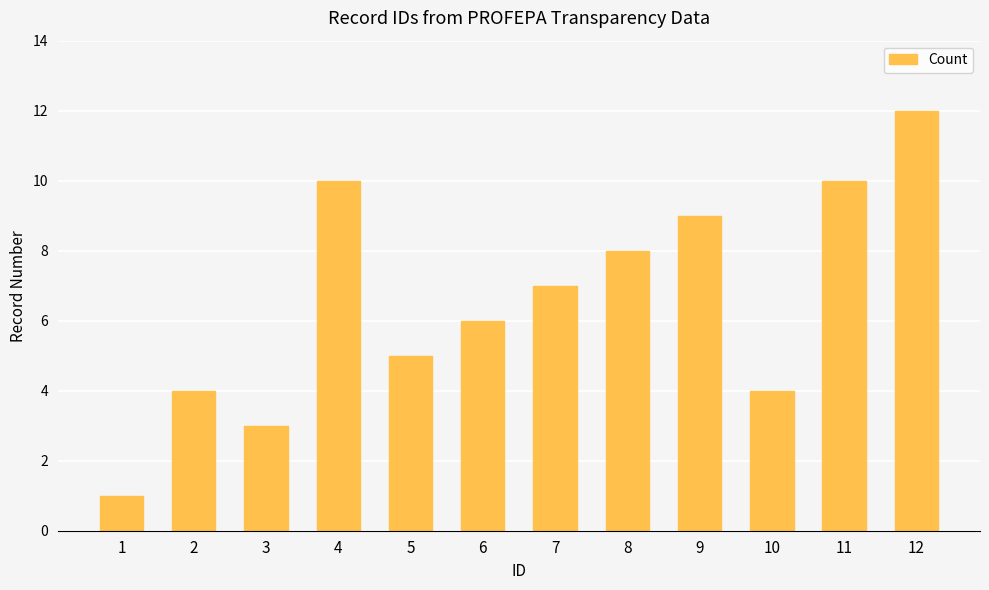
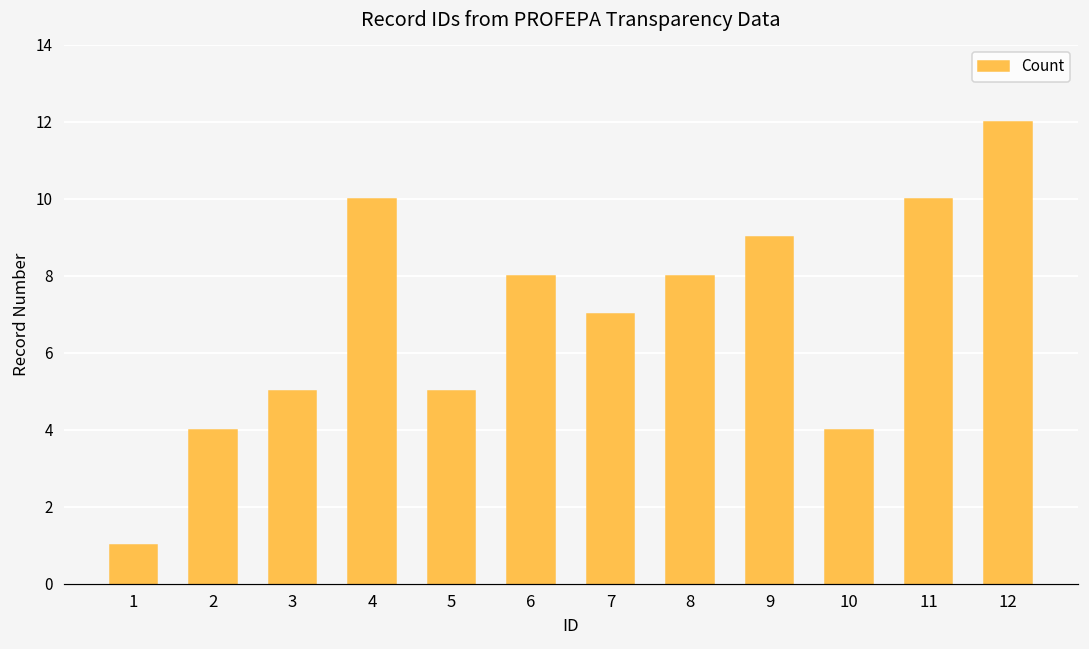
3: 3 -> 5
6: 6 -> 8
